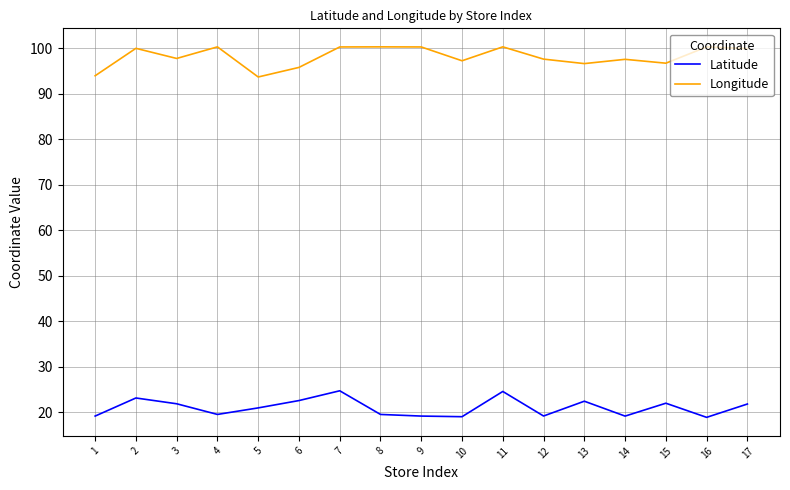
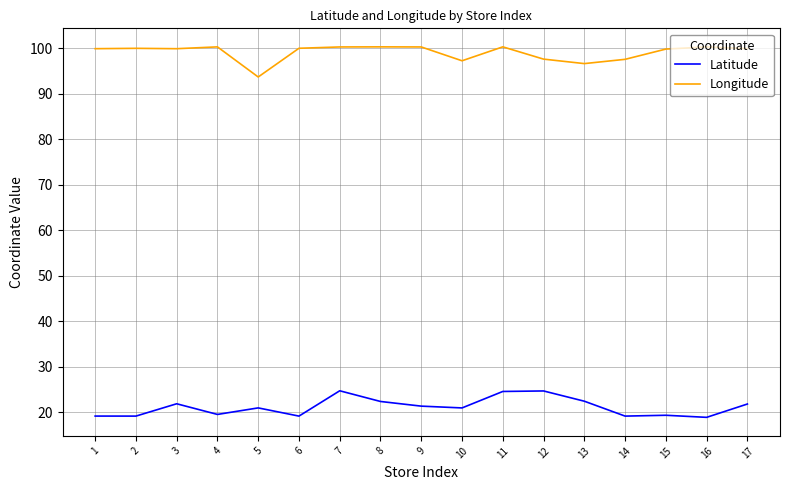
Longitude, 1: 94 -> 100
Latitude, 2: 23 -> 19
Longitude, 3: 98 -> 100
Latitude, 6: 23 -> 19
Longitude, 6: 96 -> 100
Latitude, 8: 20 -> 22
Latitude, 9: 19 -> 21
Latitude, 10: 19 -> 21
Latitude, 12: 19 -> 25
Latitude, 15: 22 -> 19
Longitude, 15: 97 -> 100
